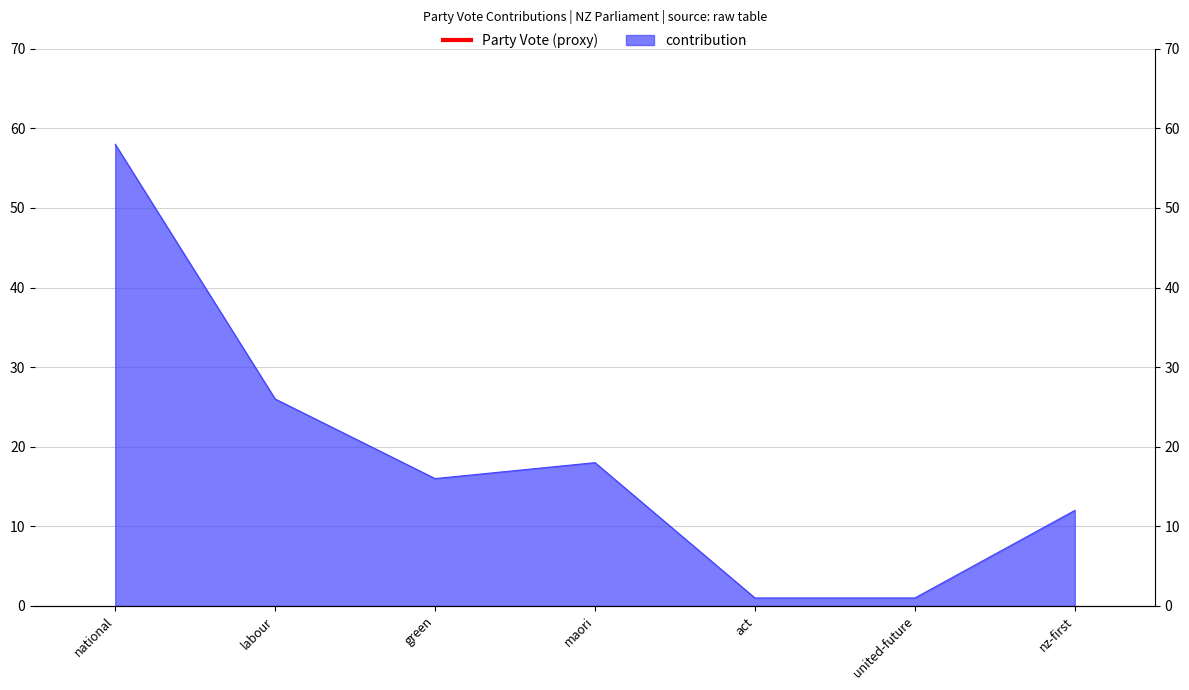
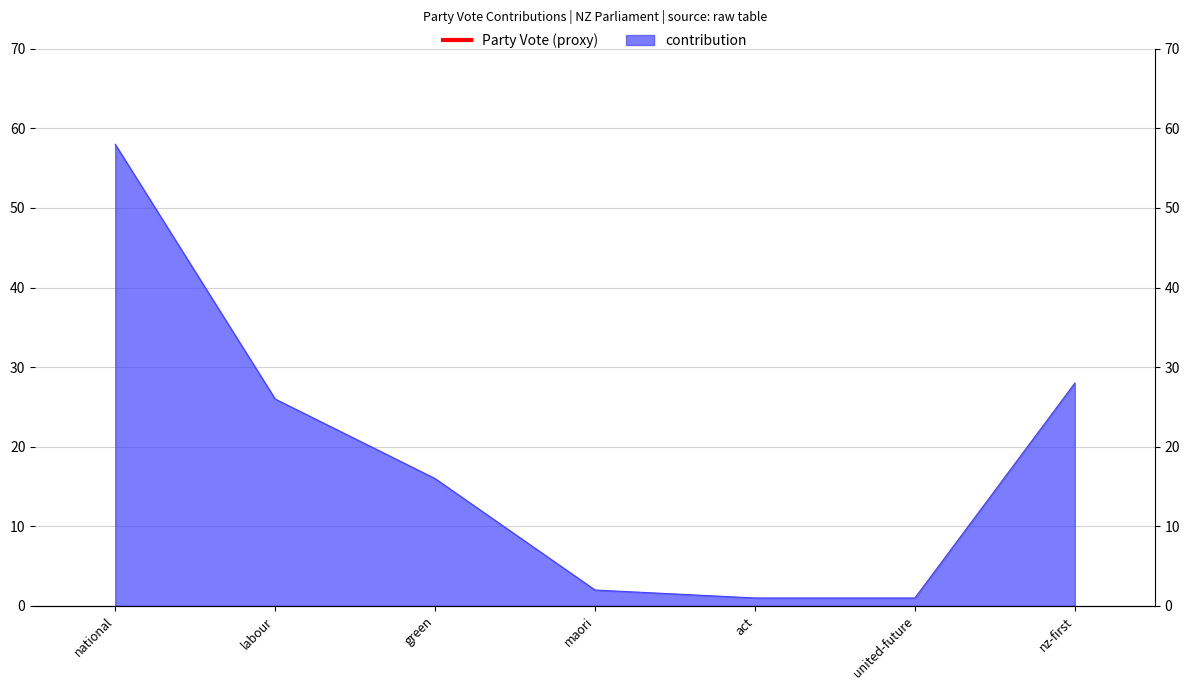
maori: 18 -> 2
nz-first: 12 -> 28
